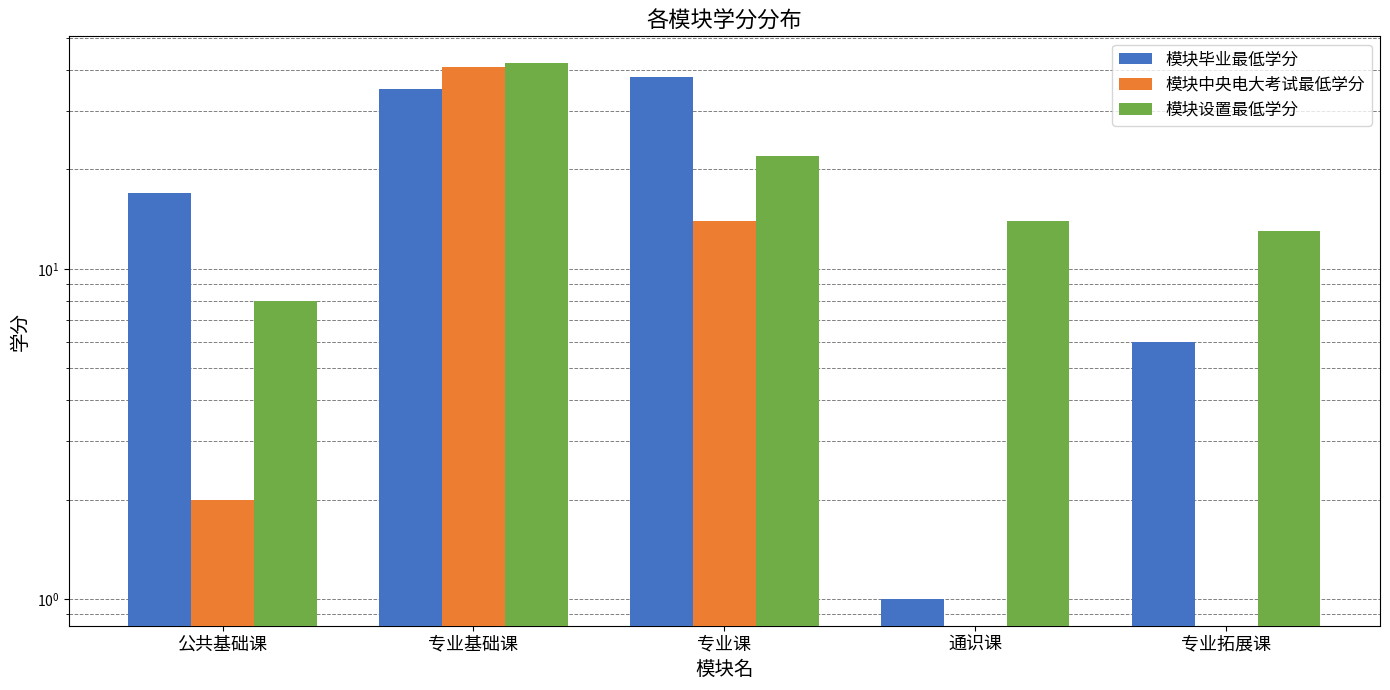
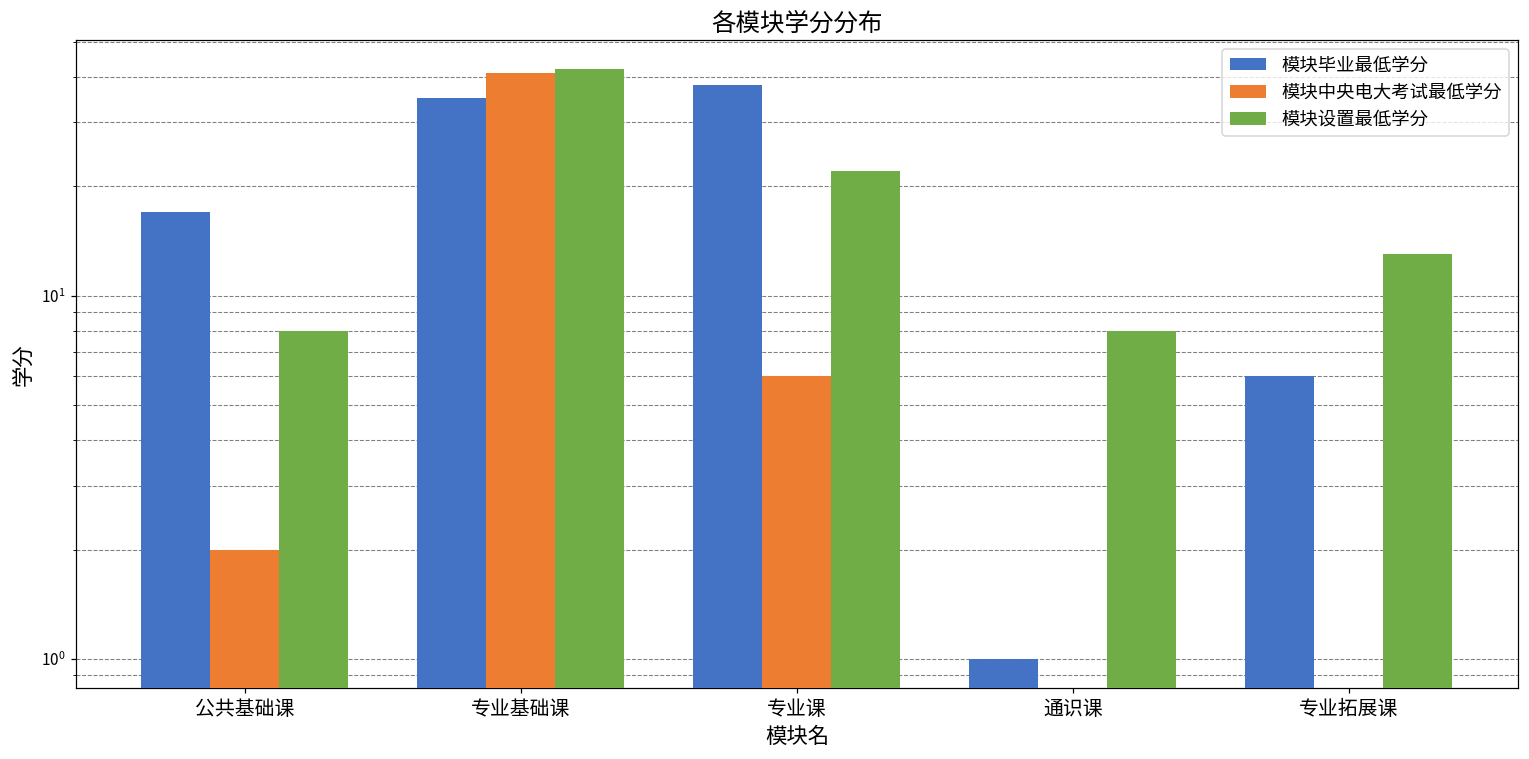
模块中央电大考试最低学分, 专业课: 14 -> 6
模块设置最低学分, 通识课: 14 -> 8
